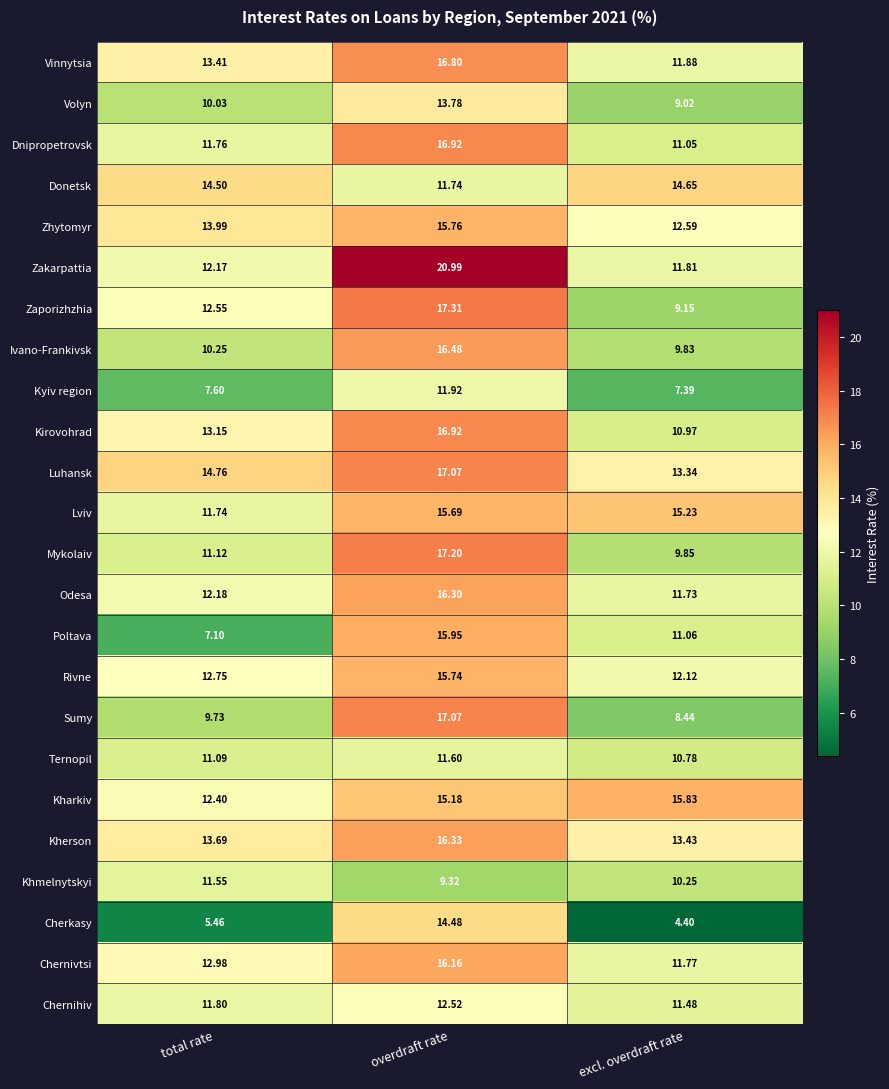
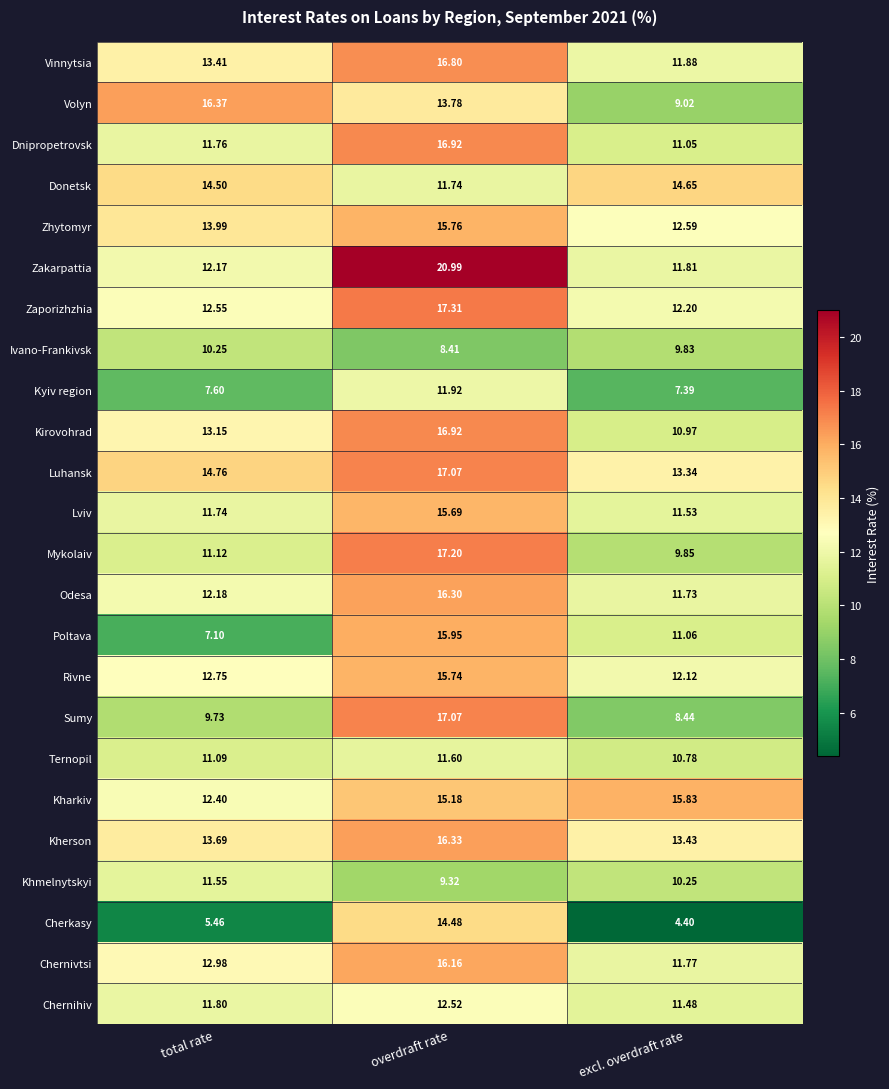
Volyn, total rate: 10.03 -> 16.37
Zaporizhzhia, excl. overdraft rate: 9.15 -> 12.20
Ivano-Frankivsk, overdraft rate: 16.48 -> 8.41
Lviv, excl. overdraft rate: 15.23 -> 11.53
